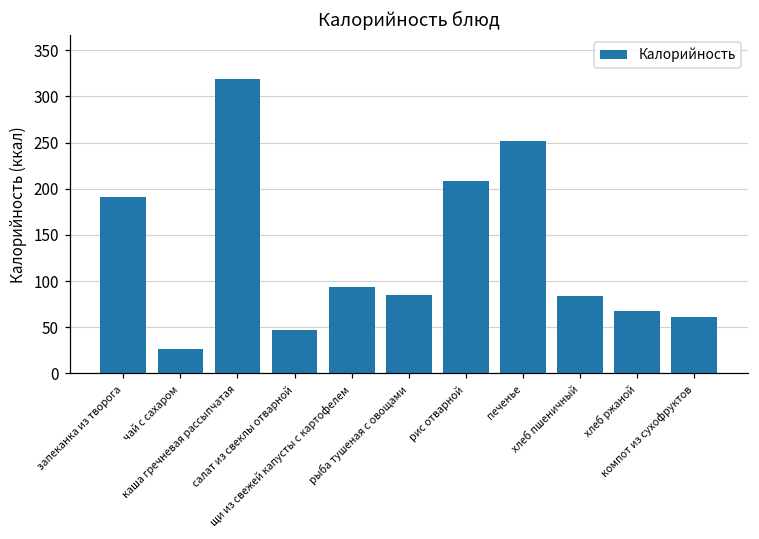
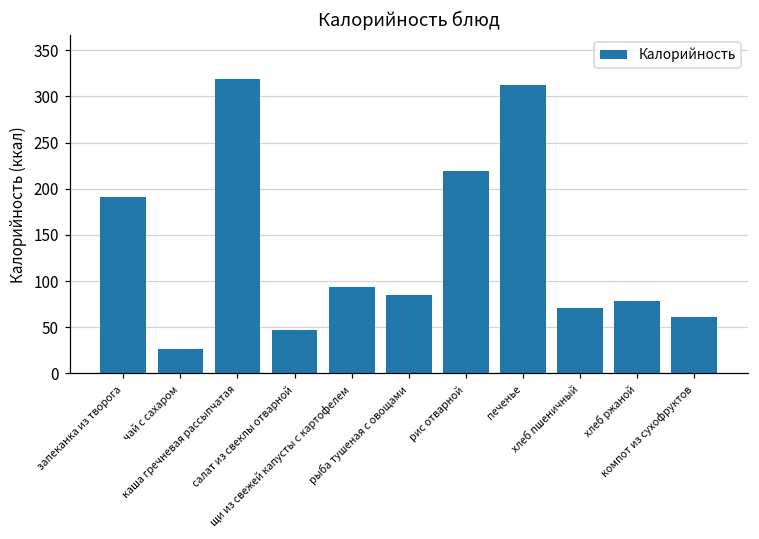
рис отварной: 210 -> 220
печенье: 250 -> 310
хлеб пшеничный: 80 -> 70
хлеб ржаной: 70 -> 80
